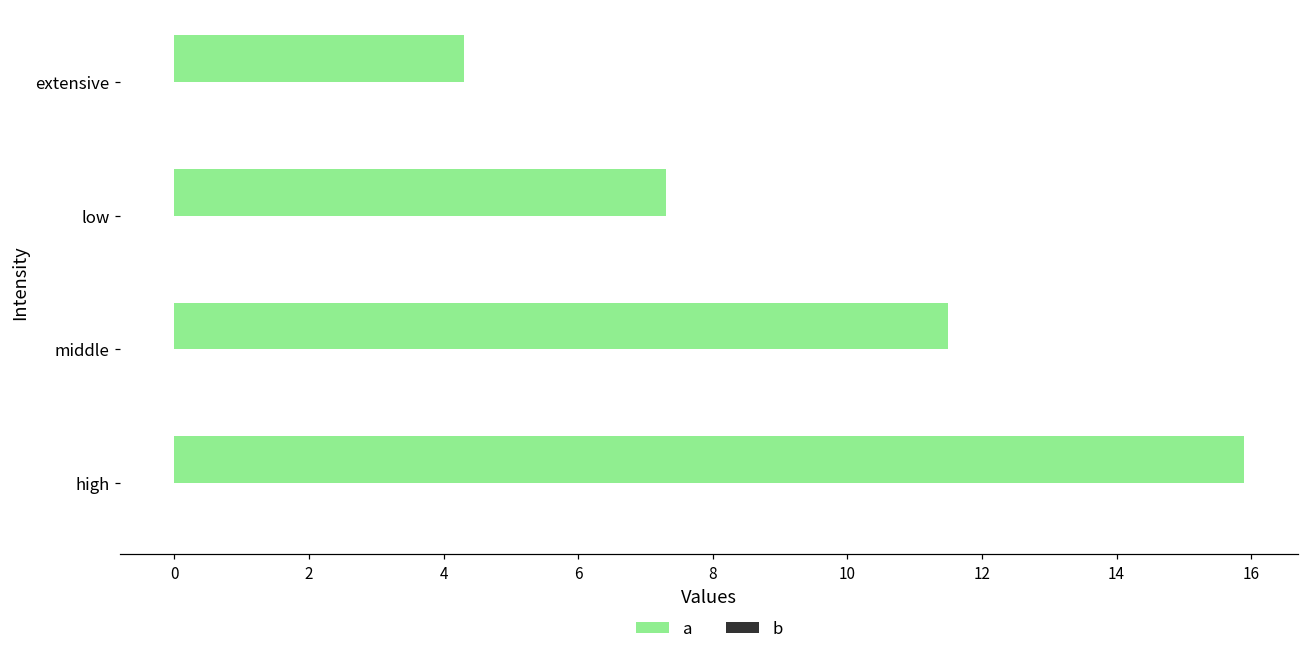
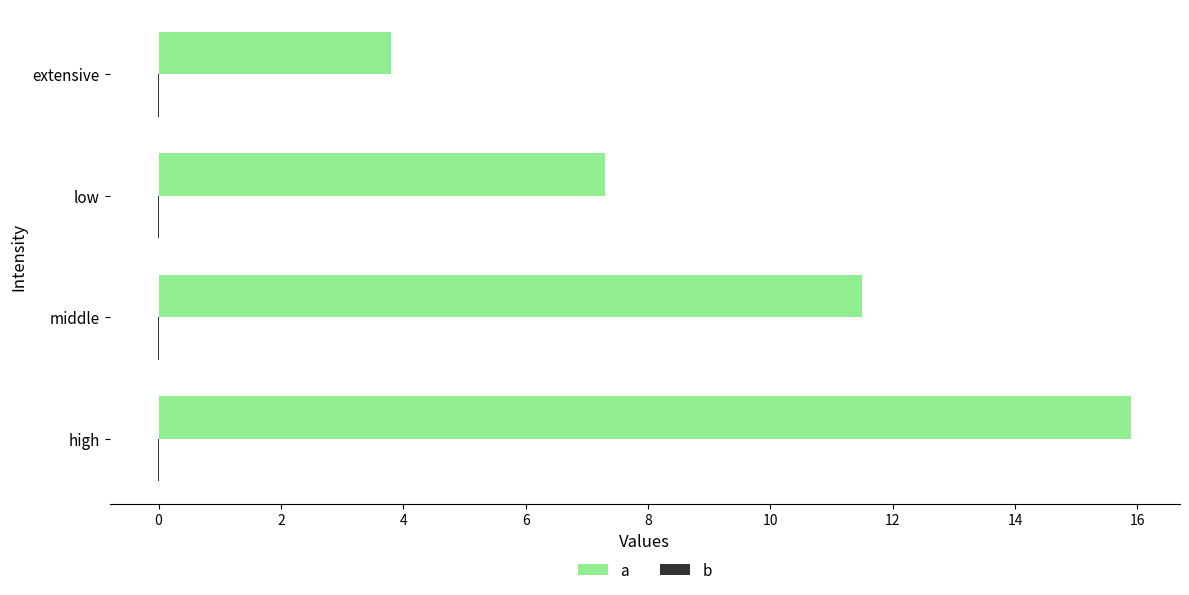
a, extensive: 4.3 -> 3.8
